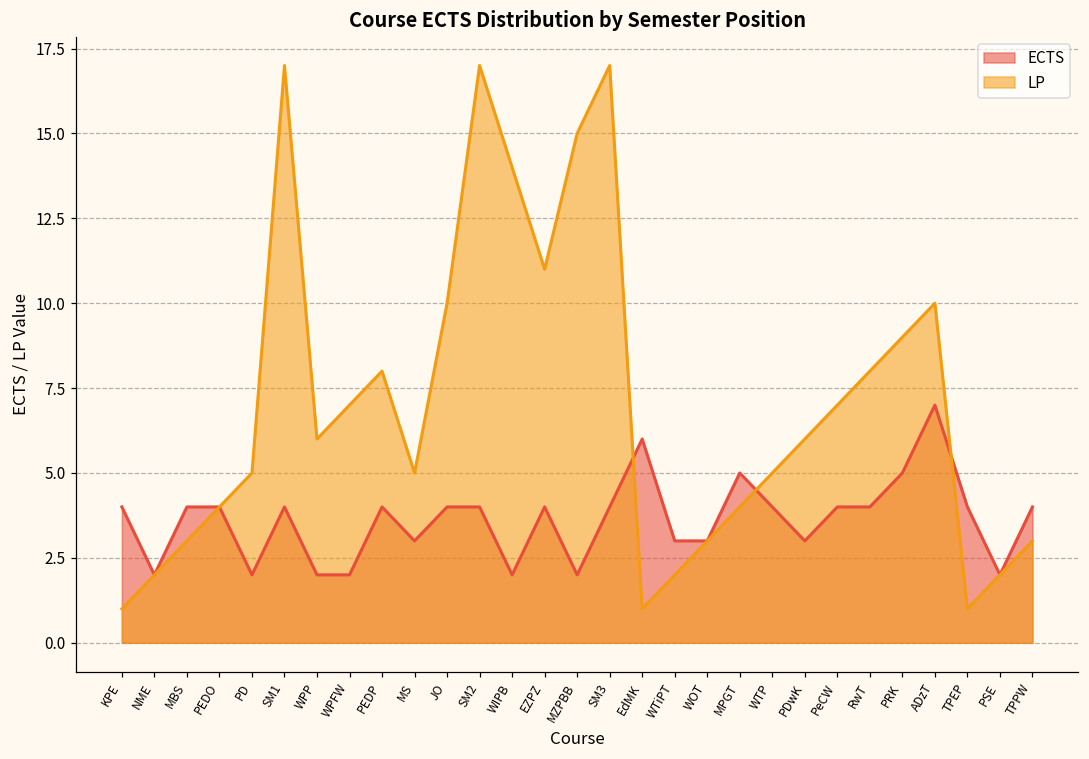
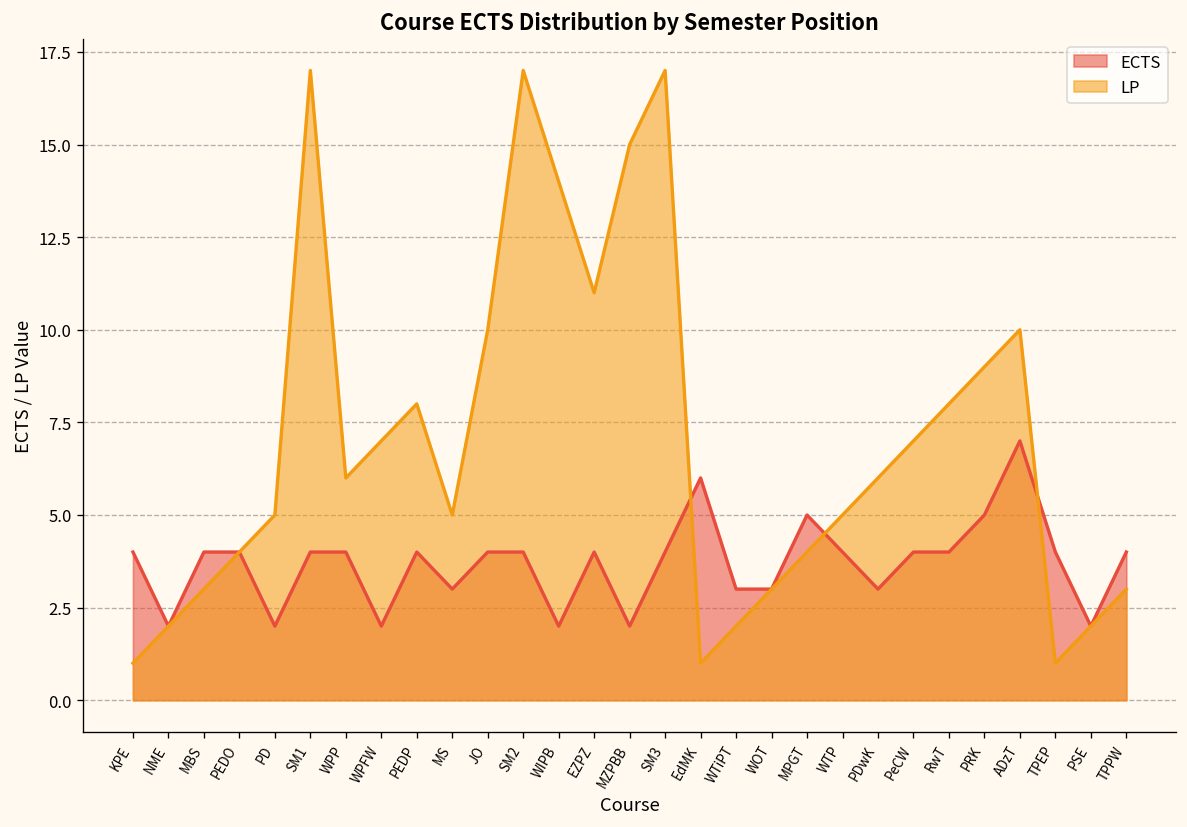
ECTS, WPP: 2 -> 4
